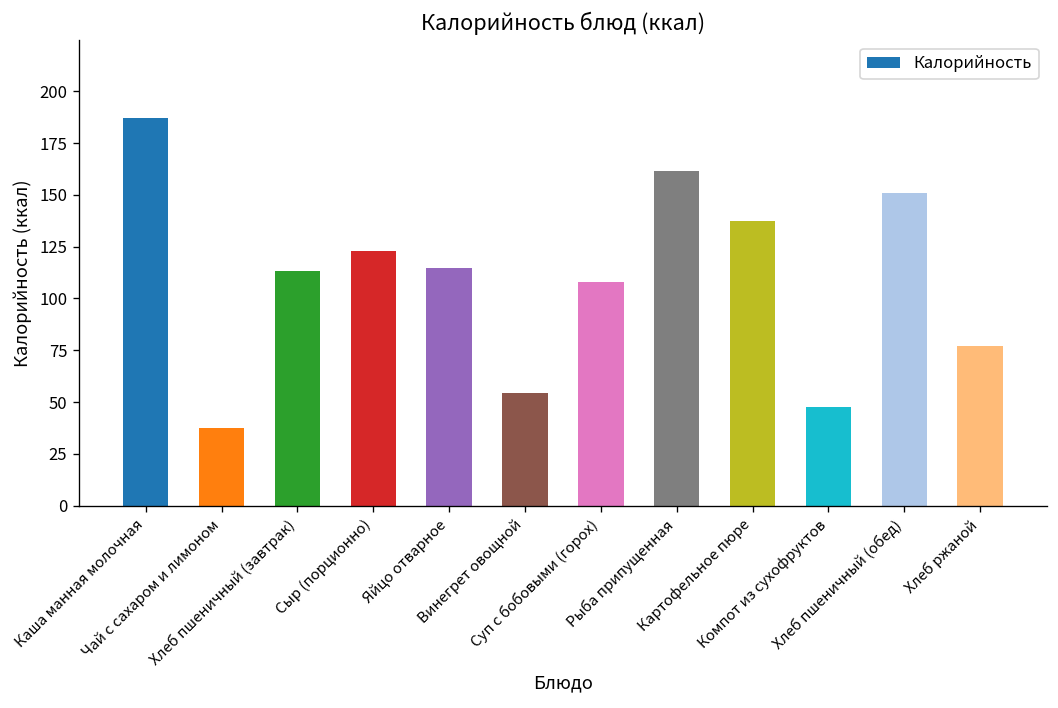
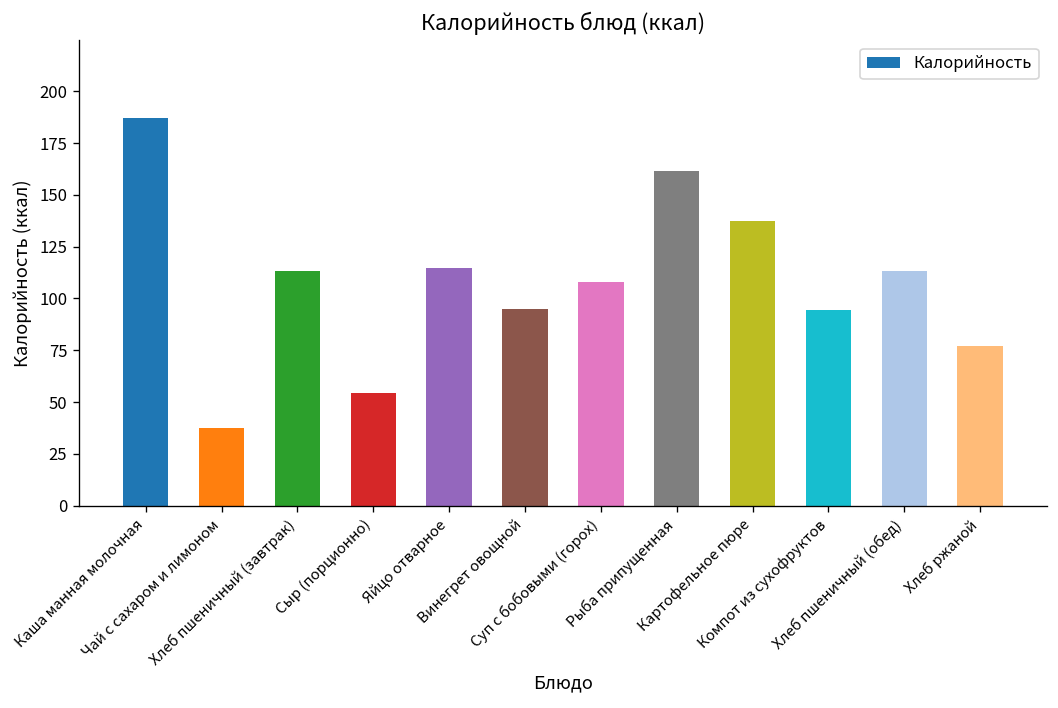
Сыр (порционно): 123 -> 55
Винегрет овощной: 54 -> 95
Компот из сухофруктов: 48 -> 94
Хлеб пшеничный (обед): 151 -> 113
